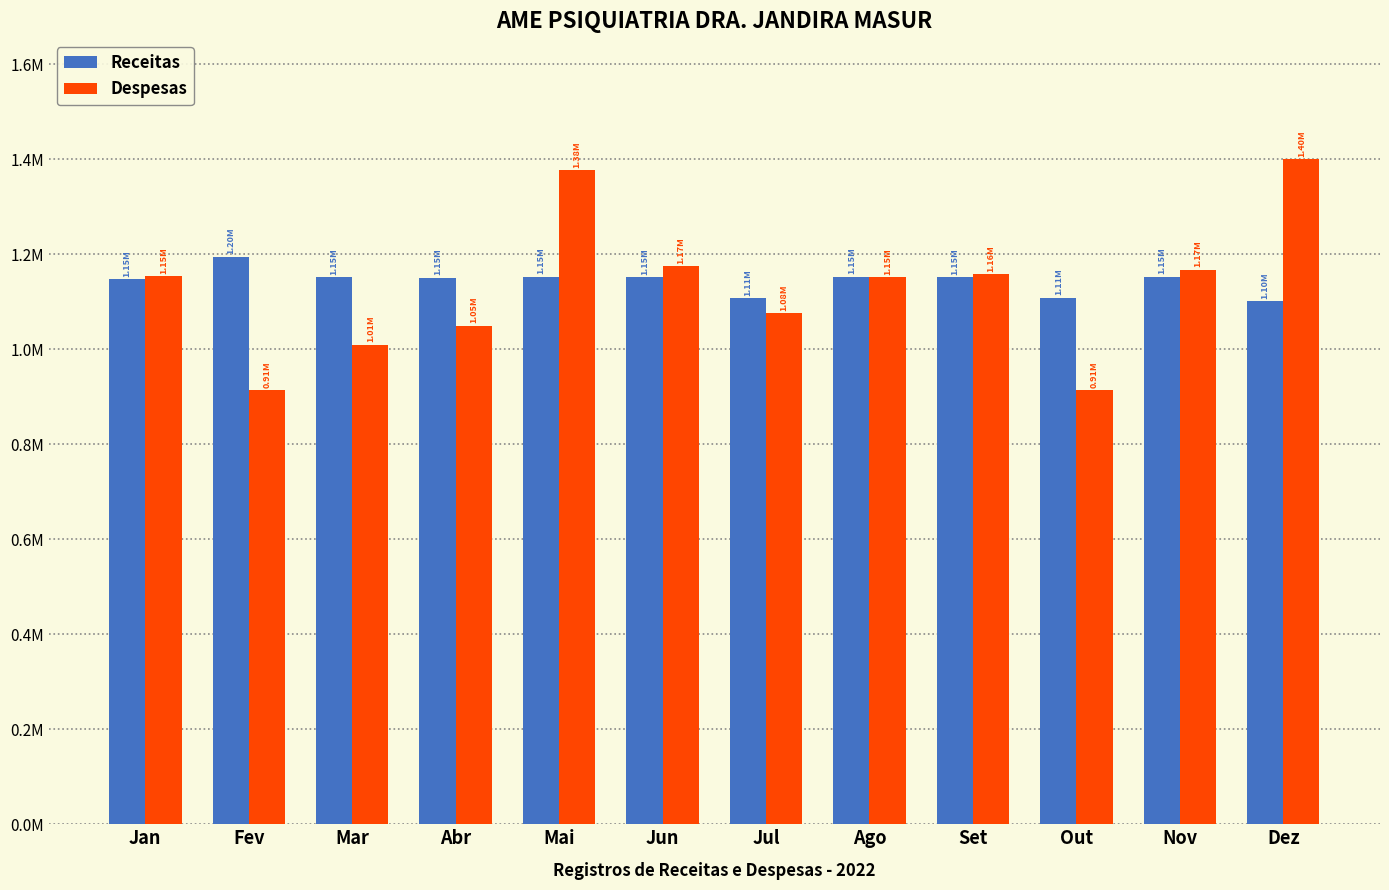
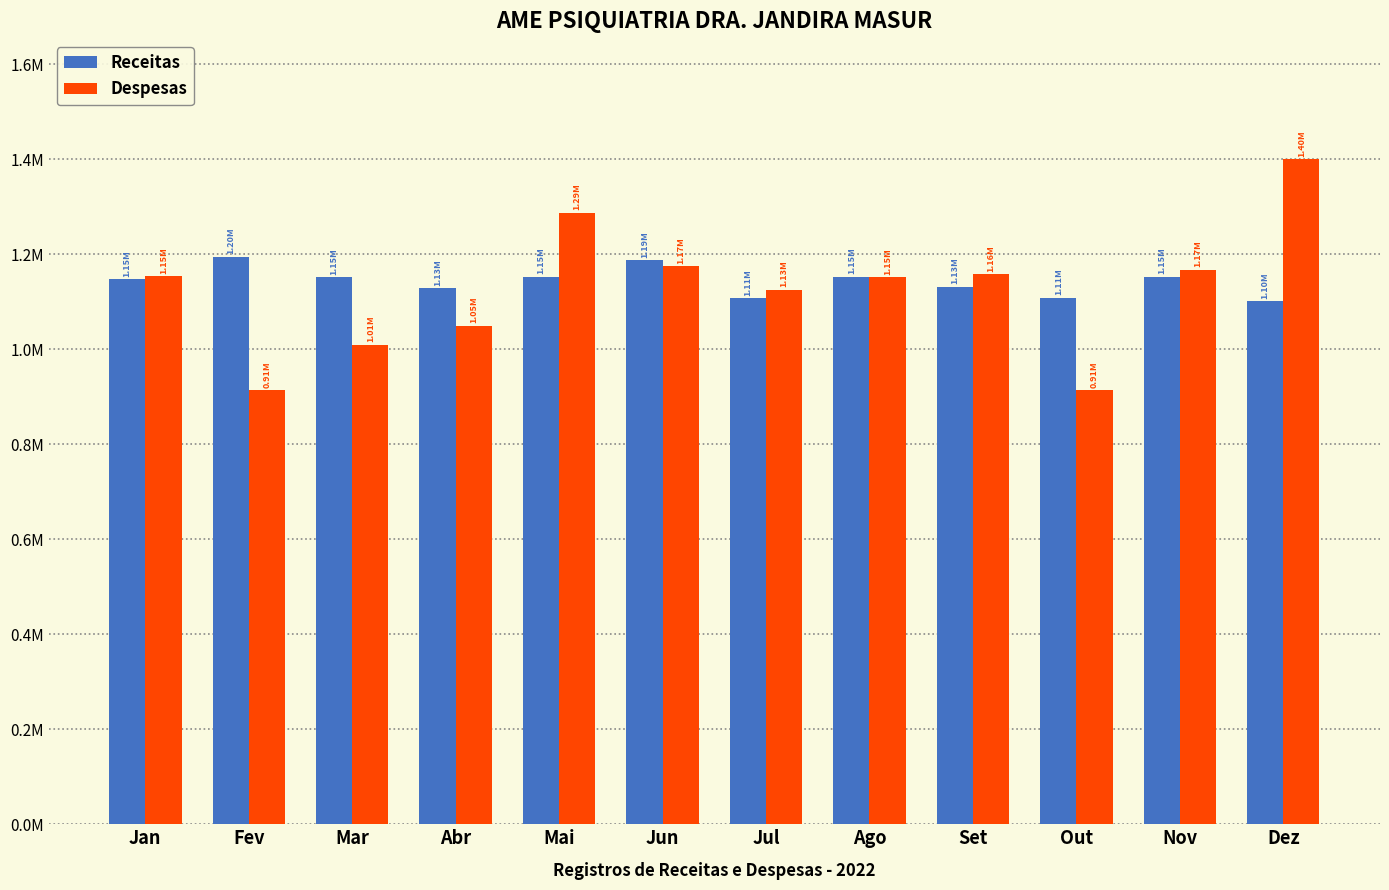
Receitas, Abr: 1.15M -> 1.13M
Despesas, Mai: 1.38M -> 1.29M
Receitas, Jun: 1.15M -> 1.19M
Despesas, Jul: 1.08M -> 1.13M
Receitas, Set: 1.15M -> 1.13M
